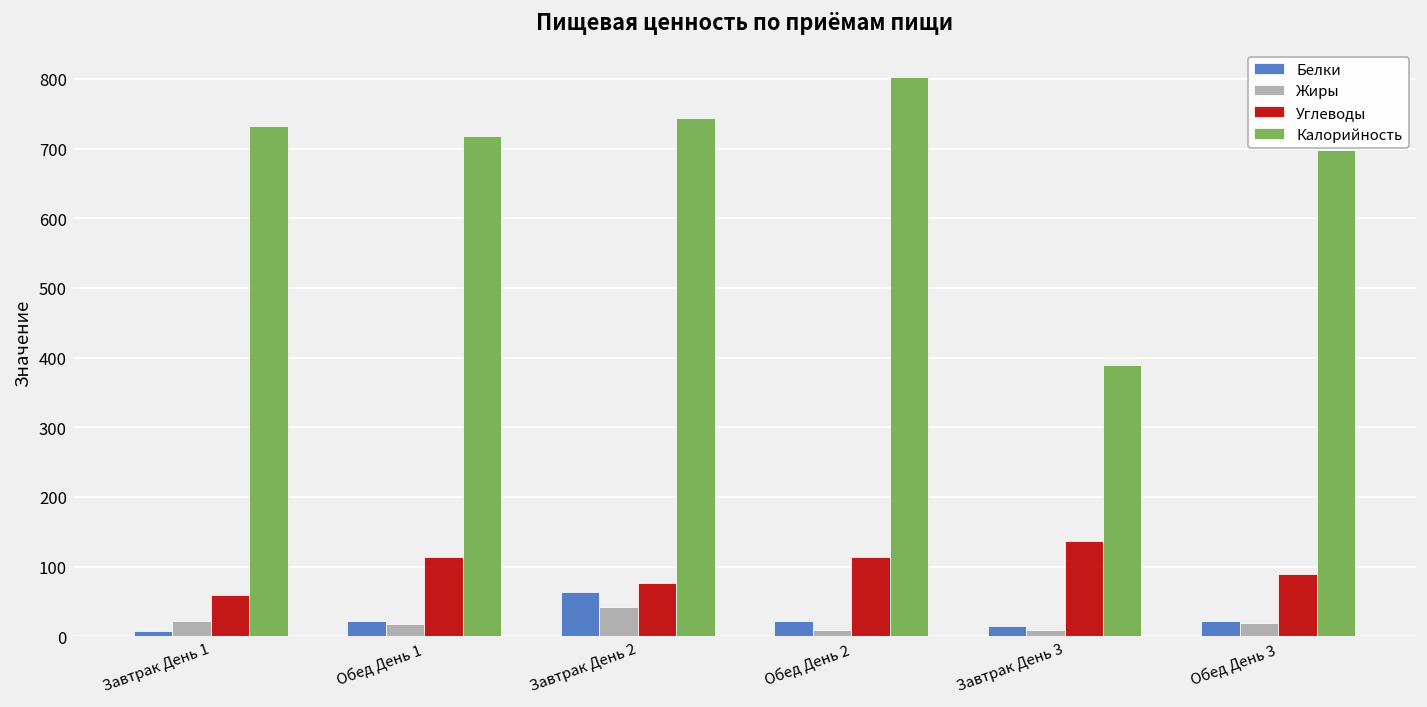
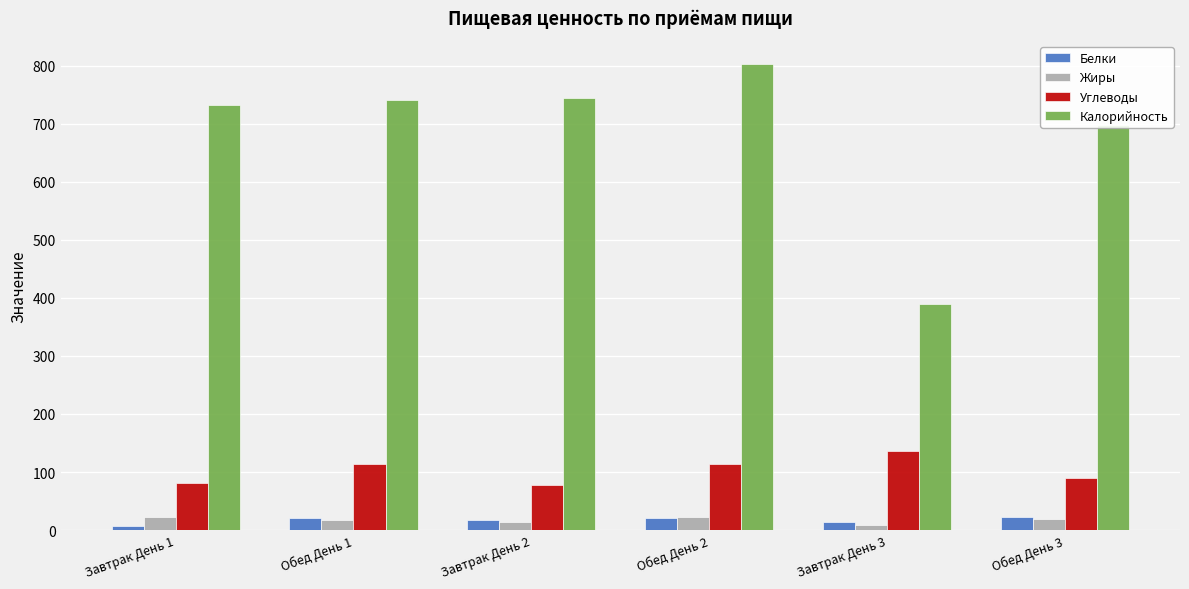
Углеводы, Завтрак День 1: 60 -> 80
Калорийность, Обед День 1: 720 -> 740
Белки, Завтрак День 2: 60 -> 20
Жиры, Завтрак День 2: 40 -> 10
Жиры, Обед День 2: 10 -> 20
